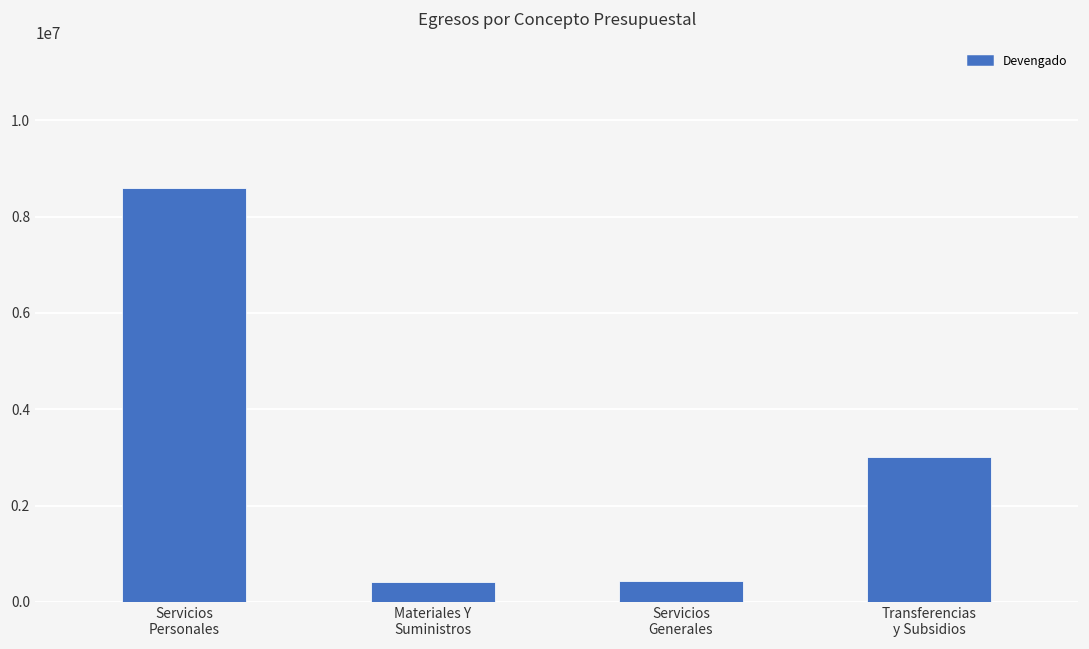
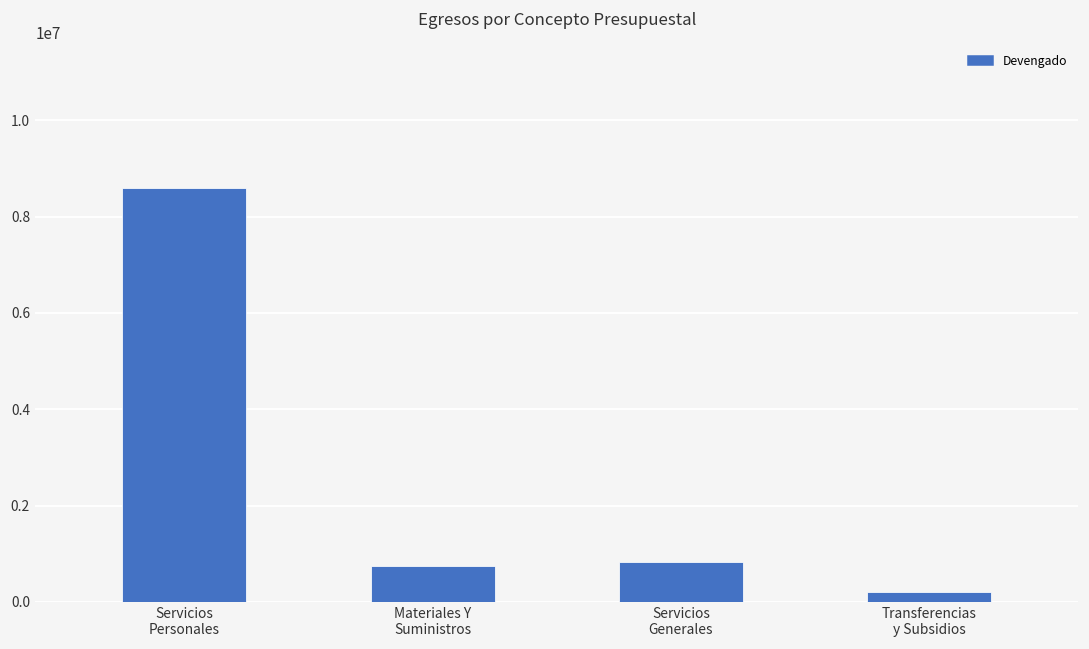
Materiales Y Suministros: 400000 -> 700000
Servicios Generales: 400000 -> 800000
Transferencias y Subsidios: 3000000 -> 200000
